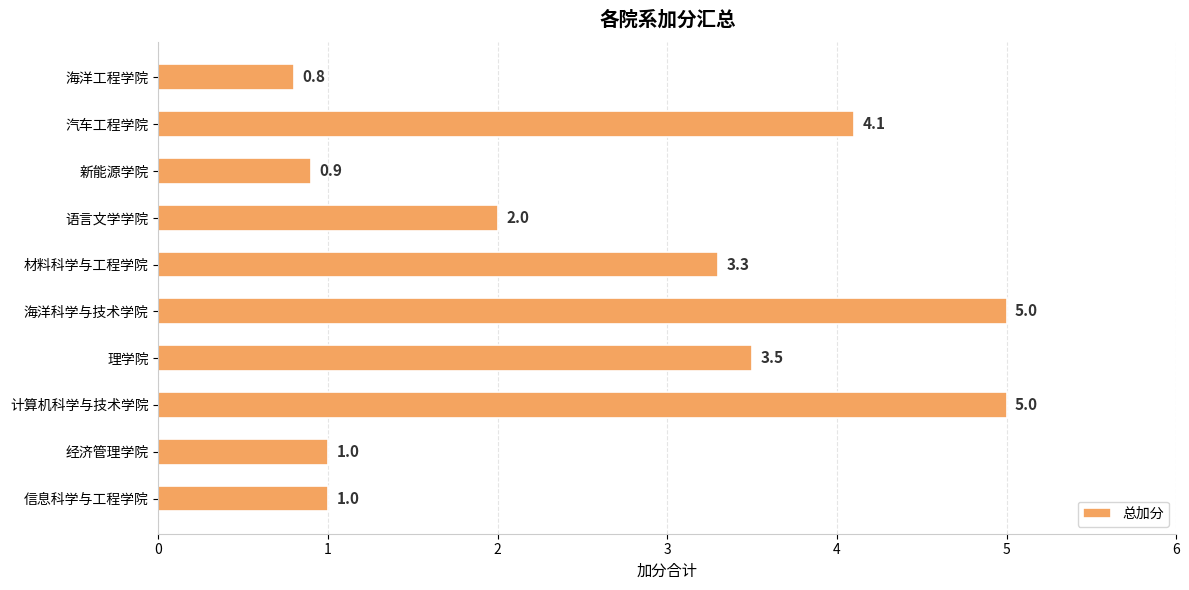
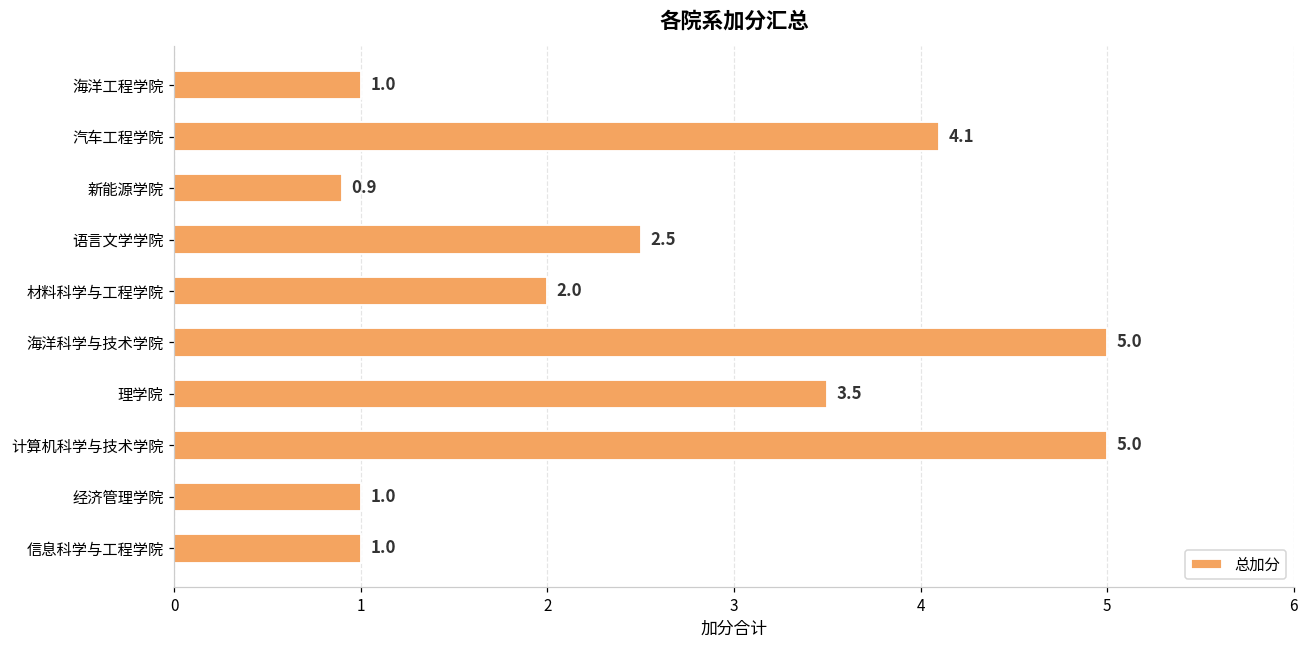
海洋工程学院: 0.8 -> 1.0
语言文学学院: 2.0 -> 2.5
材料科学与工程学院: 3.3 -> 2.0
